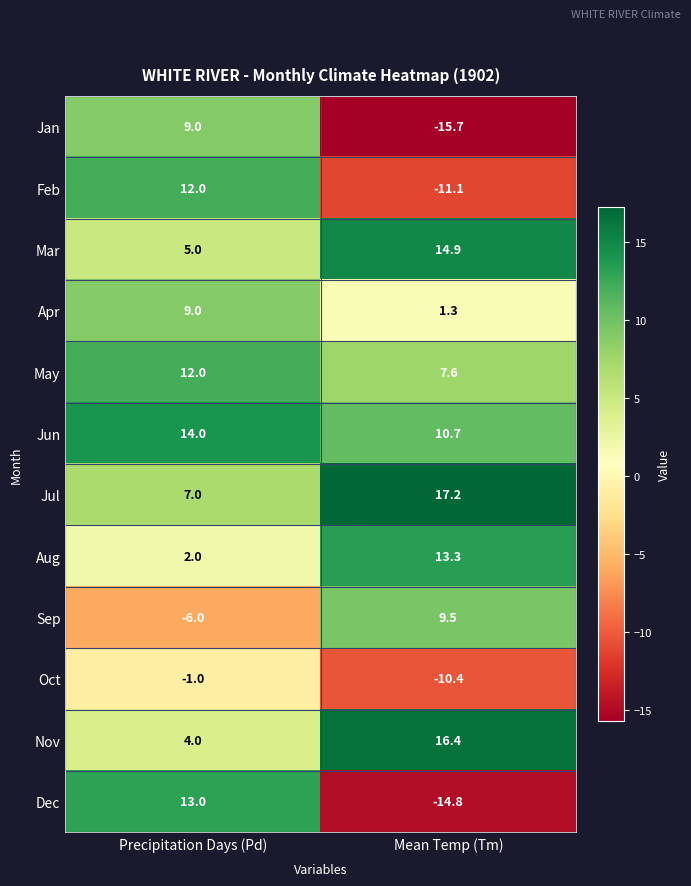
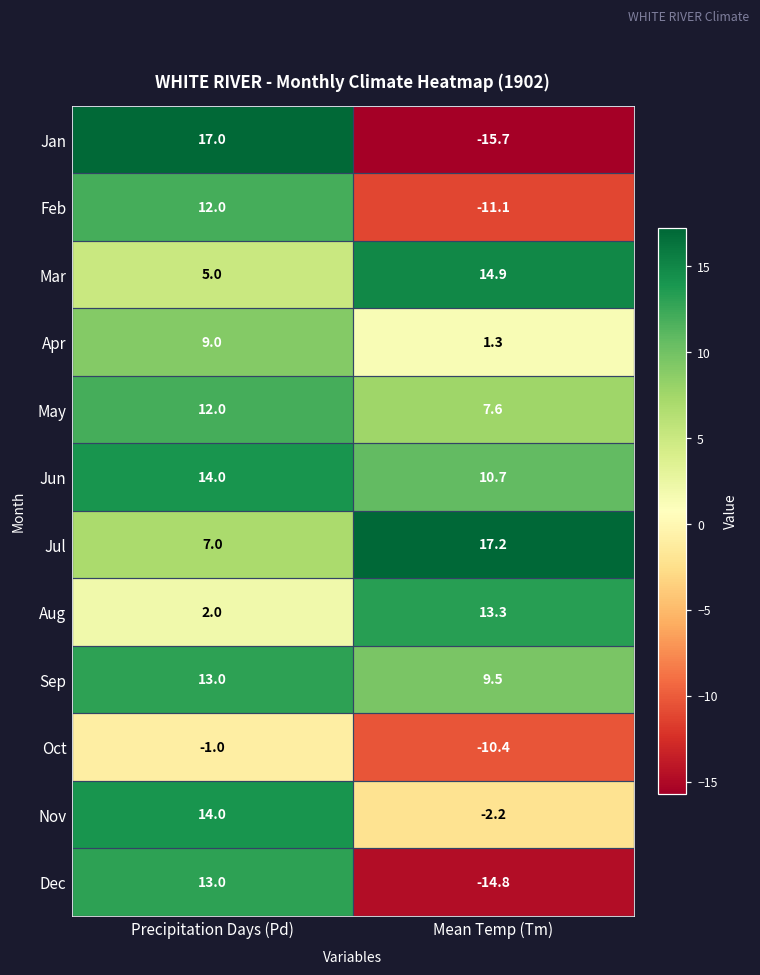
Jan, Precipitation Days (Pd): 9.0 -> 17.0
Sep, Precipitation Days (Pd): -6.0 -> 13.0
Nov, Precipitation Days (Pd): 4.0 -> 14.0
Nov, Mean Temp (Tm): 16.4 -> -2.2
